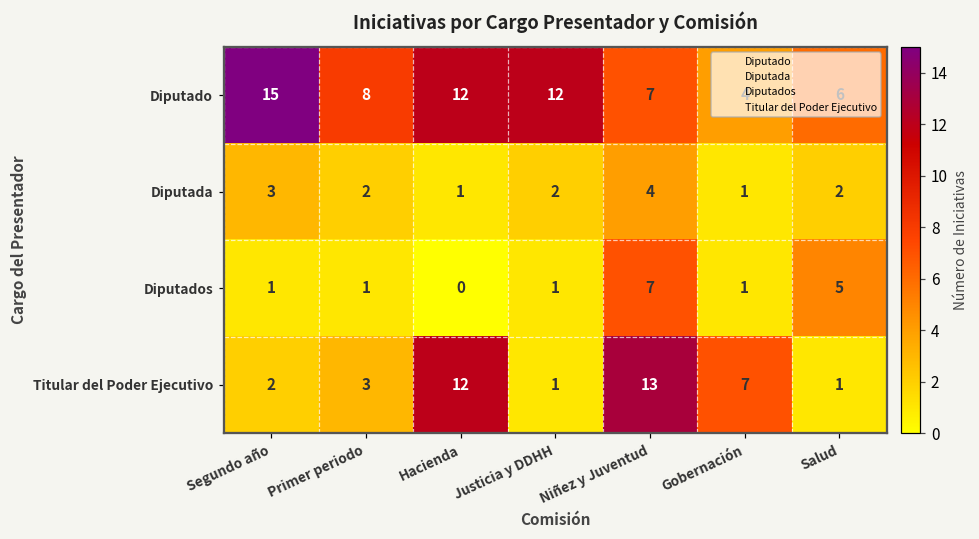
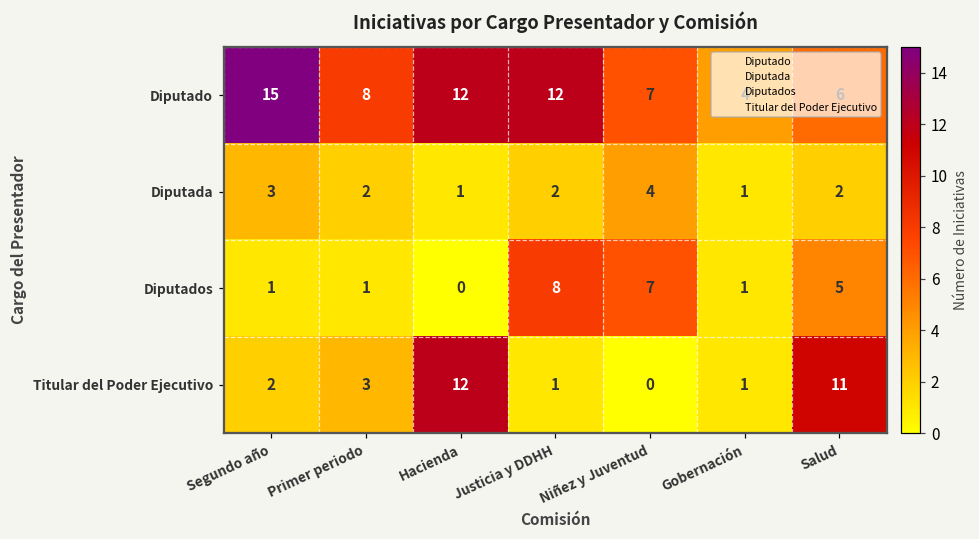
Diputados, Justicia y DDHH: 1 -> 8
Titular del Poder Ejecutivo, Niñez y Juventud: 13 -> 0
Titular del Poder Ejecutivo, Gobernación: 7 -> 1
Titular del Poder Ejecutivo, Salud: 1 -> 11
